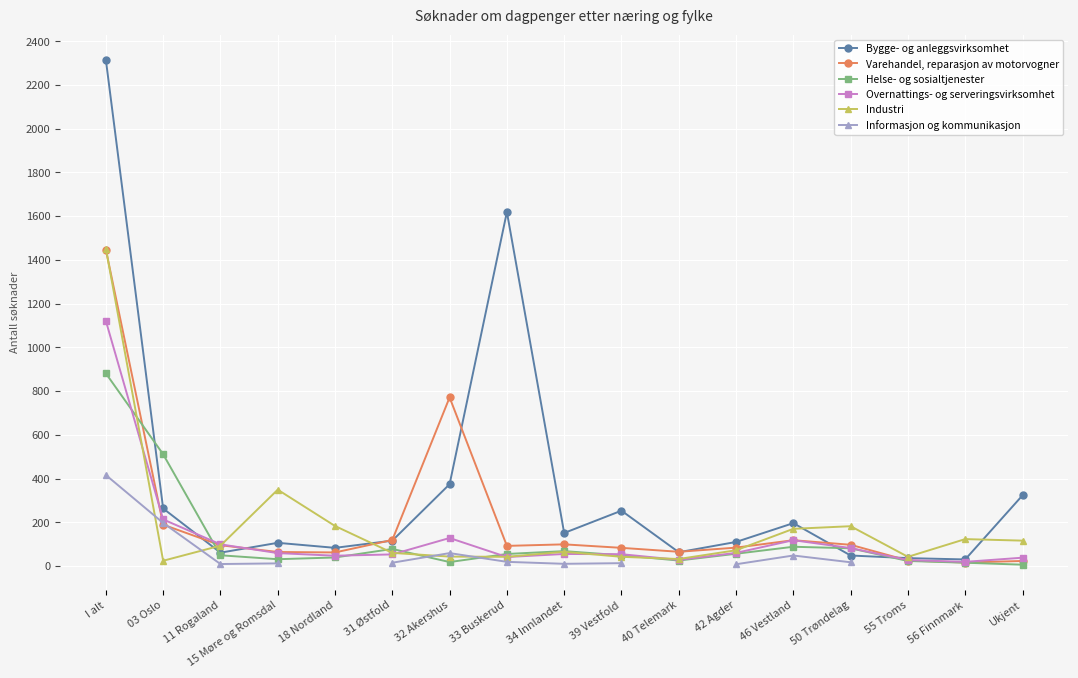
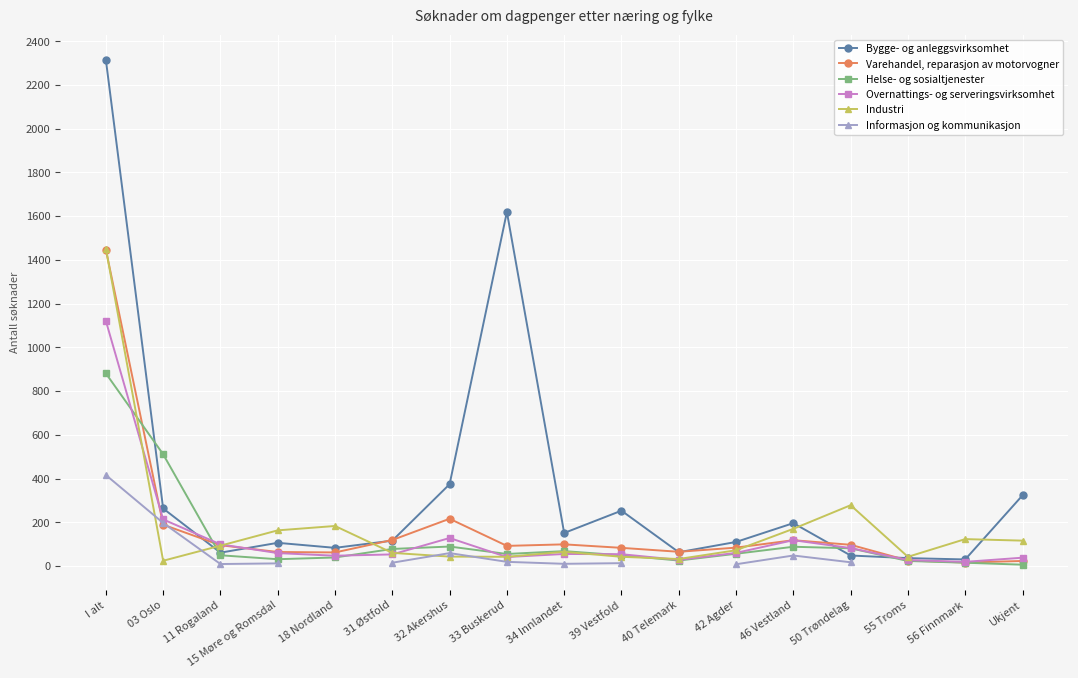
Industri, 15 Møre og Romsdal: 350 -> 160
Varehandel, reparasjon av motorvogner, 32 Akershus: 770 -> 220
Helse- og sosialtjenester, 32 Akershus: 20 -> 90
Industri, 50 Trøndelag: 180 -> 280
